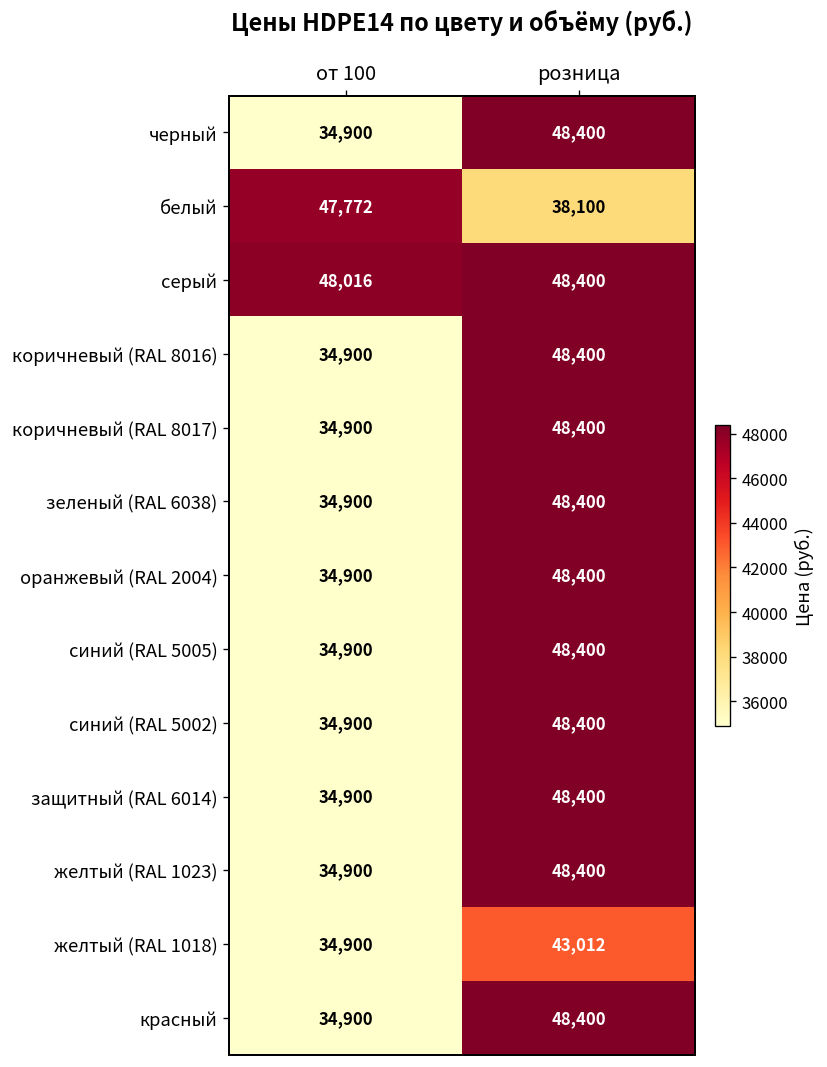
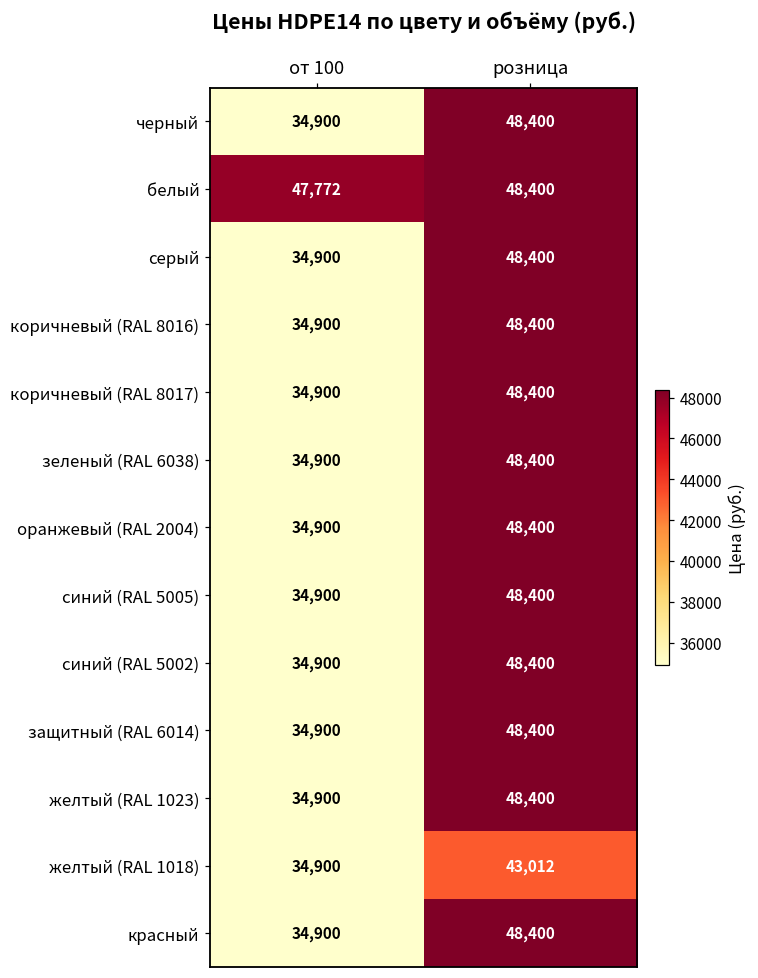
белый, розница: 38,100 -> 48,400
серый, от 100: 48,016 -> 34,900
